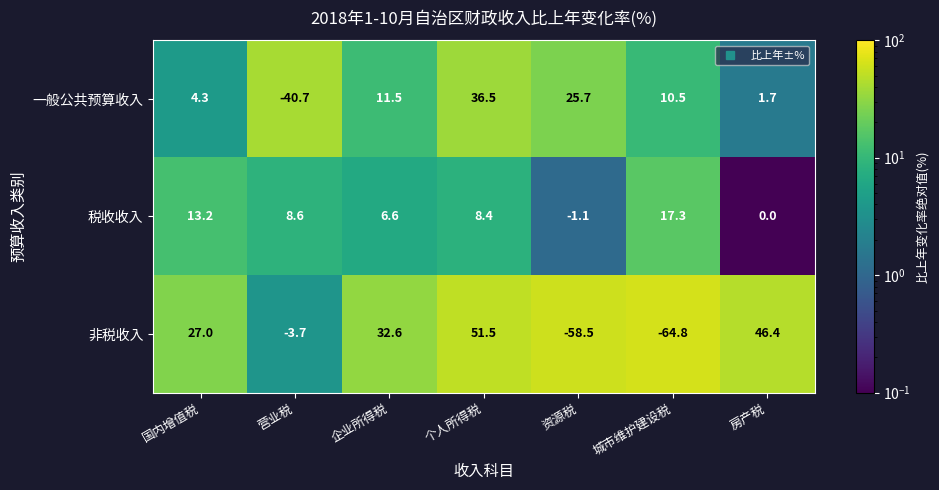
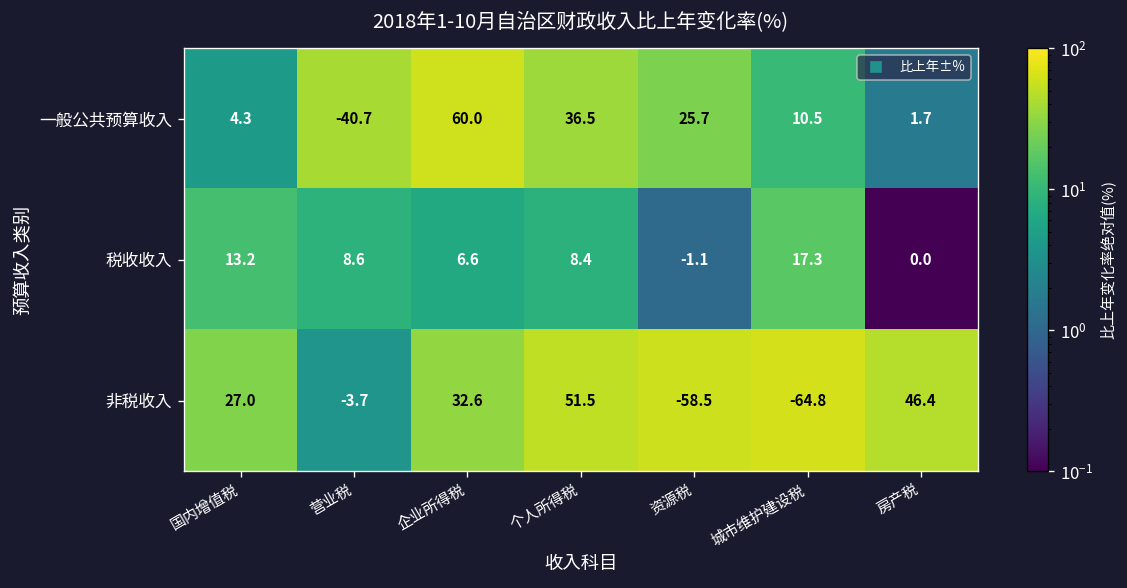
一般公共预算收入, 企业所得税: 11.5 -> 60.0
